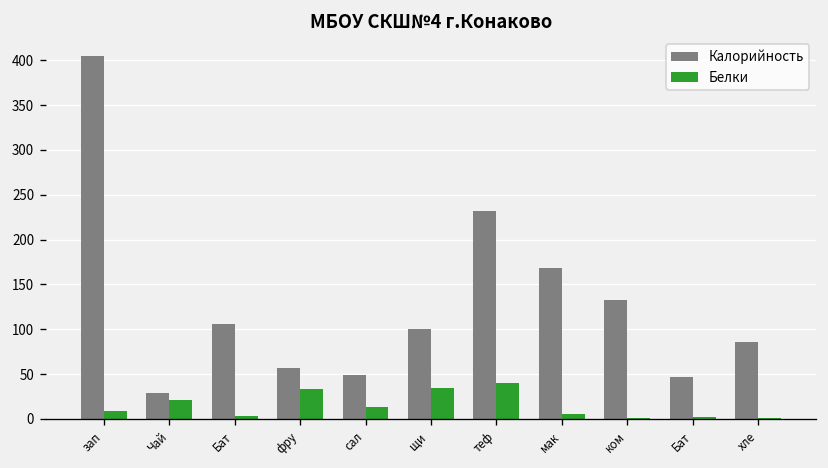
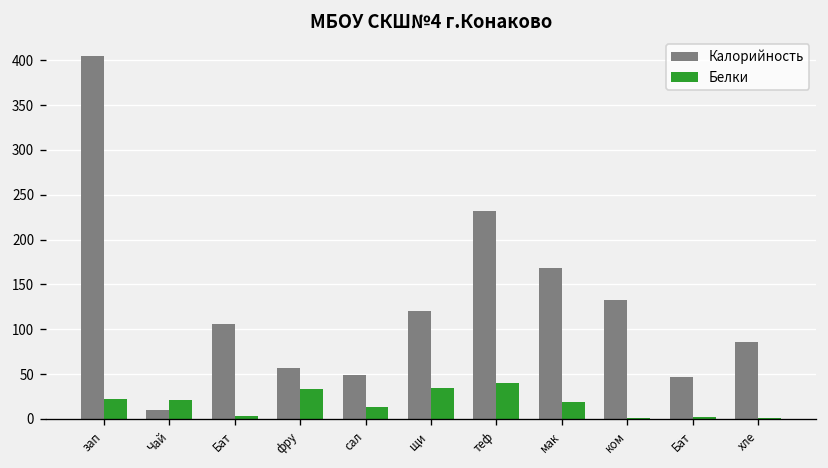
Белки, зап: 10 -> 20
Калорийность, Чай: 30 -> 10
Калорийность, щи: 100 -> 120
Белки, мак: 10 -> 20
